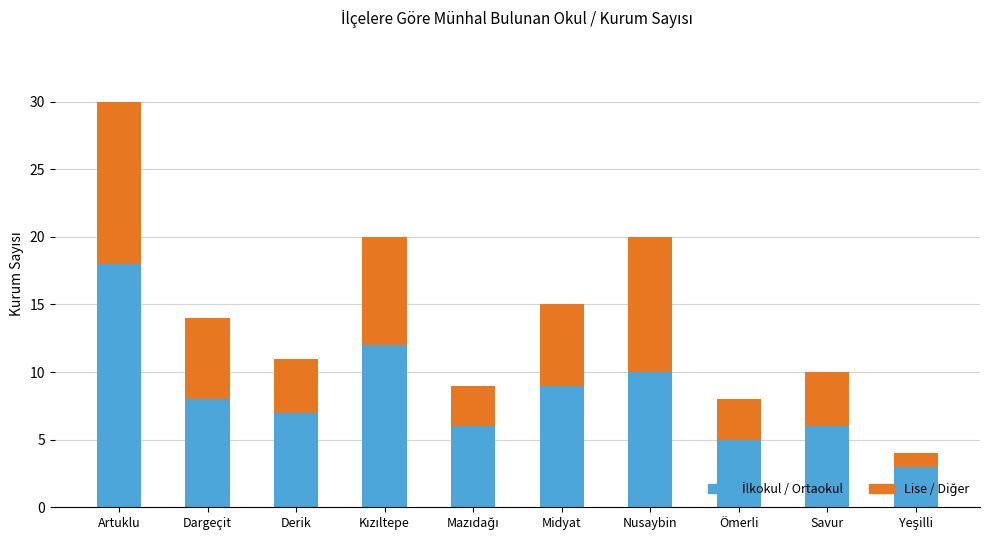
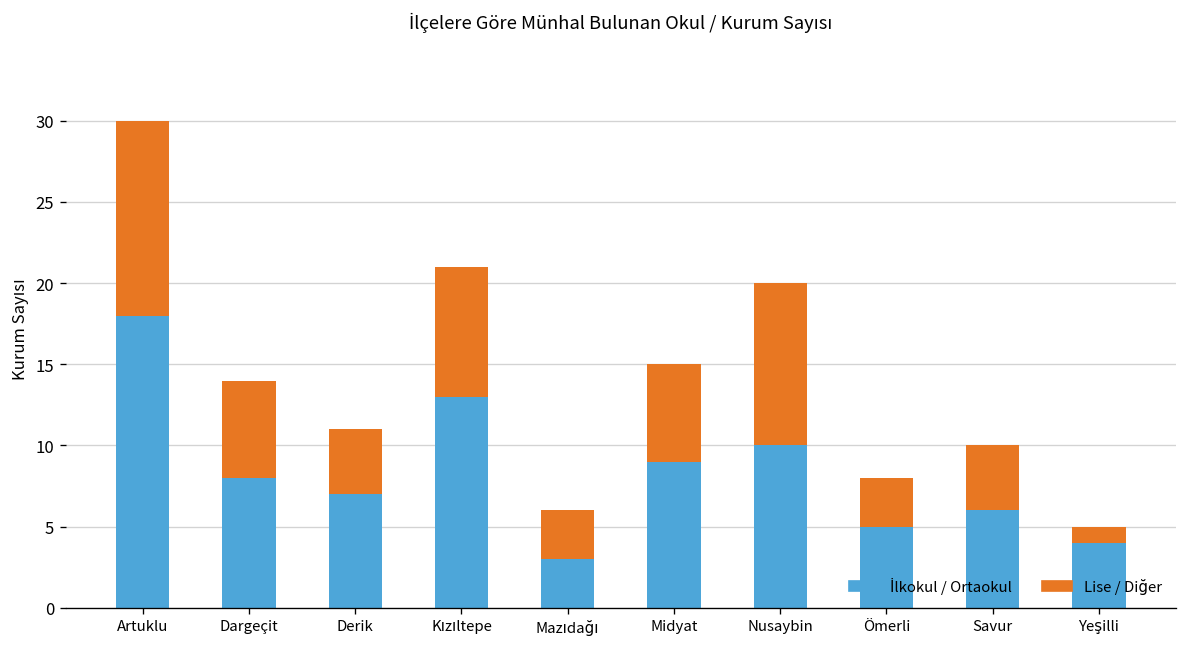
İlkokul / Ortaokul, Kızıltepe: 12 -> 13
İlkokul / Ortaokul, Mazıdağı: 6 -> 3
İlkokul / Ortaokul, Yeşilli: 3 -> 4
